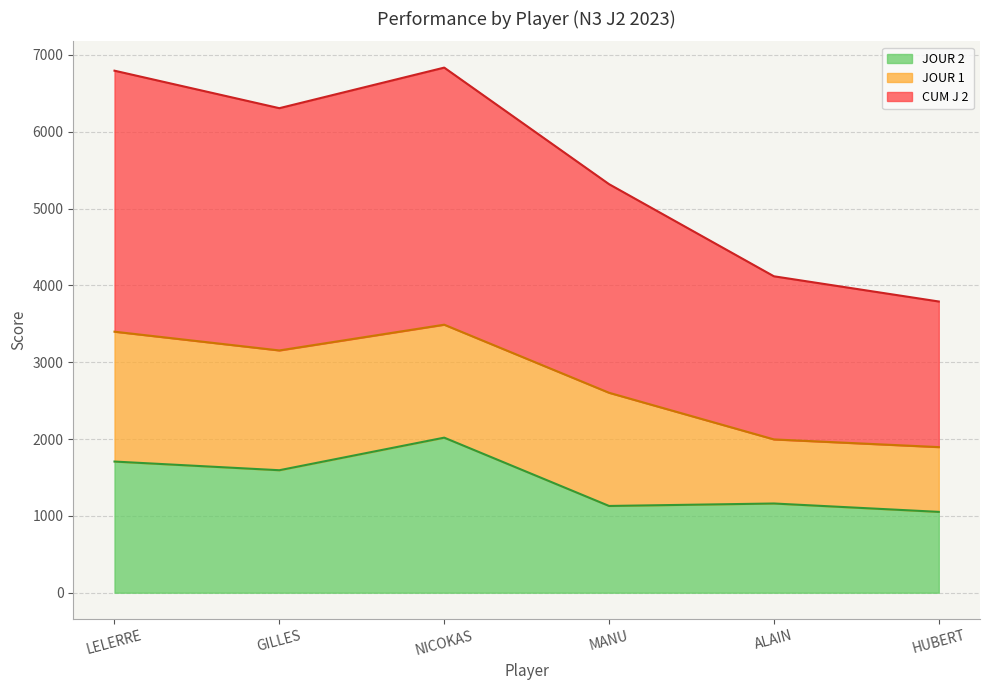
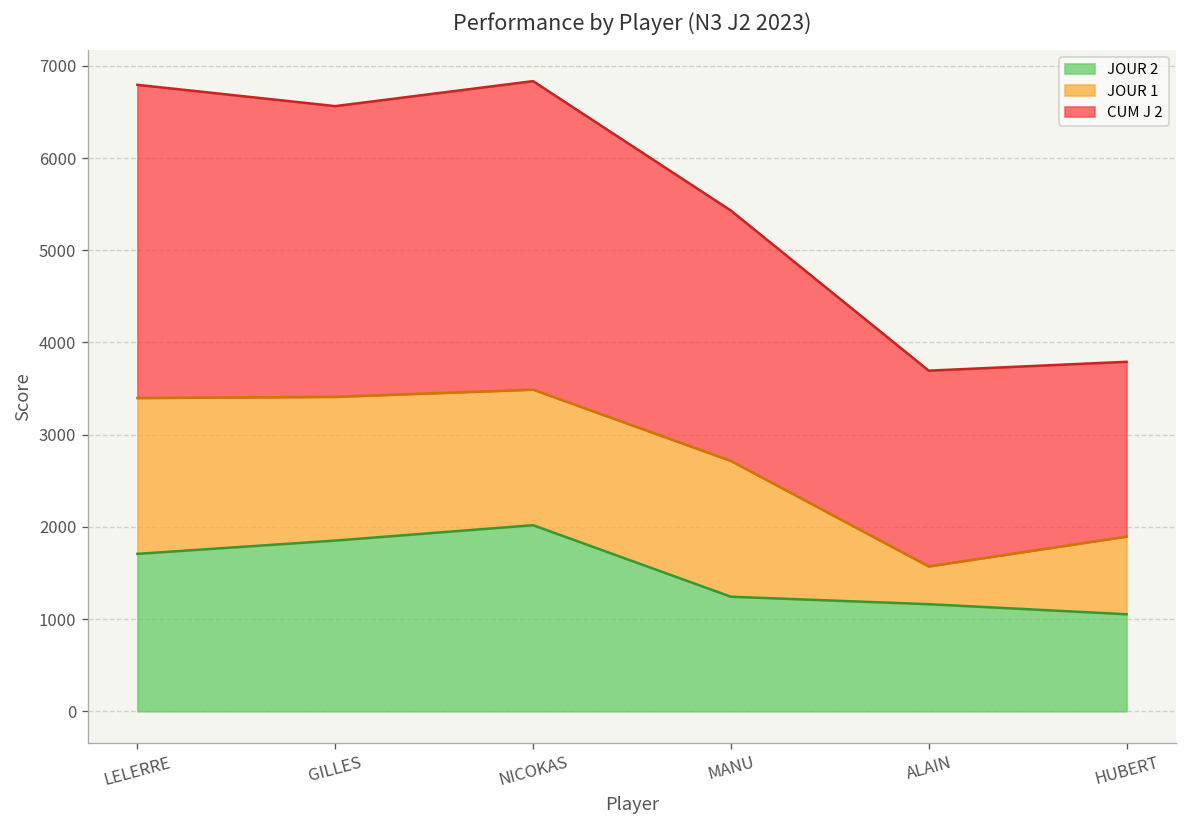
JOUR 2, GILLES: 1600 -> 1900
JOUR 2, MANU: 1100 -> 1200
JOUR 1, ALAIN: 800 -> 400
